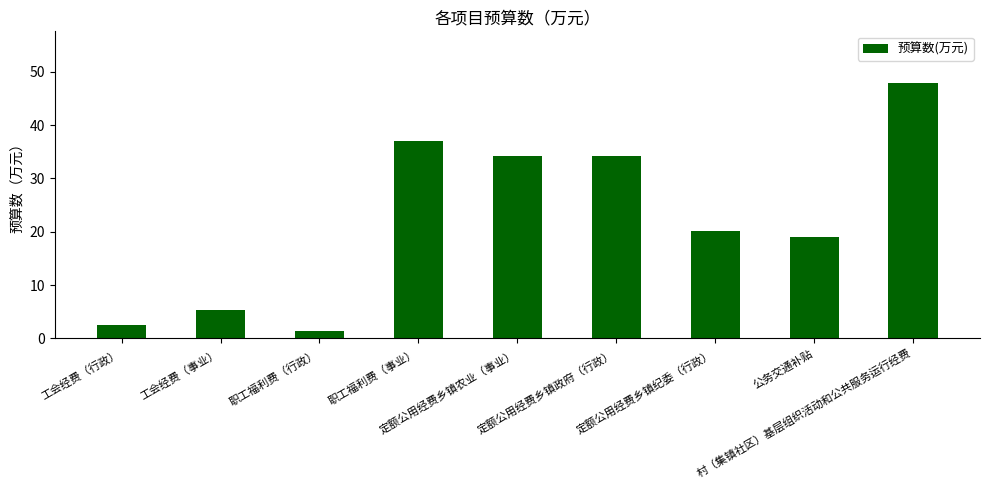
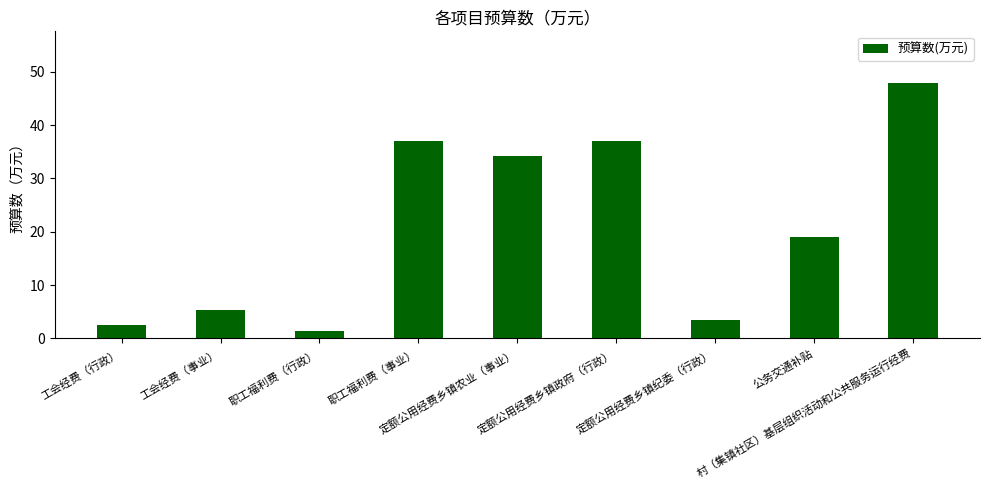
定额公用经费乡镇政府（行政）: 34 -> 37
定额公用经费乡镇纪委（行政）: 20 -> 3
